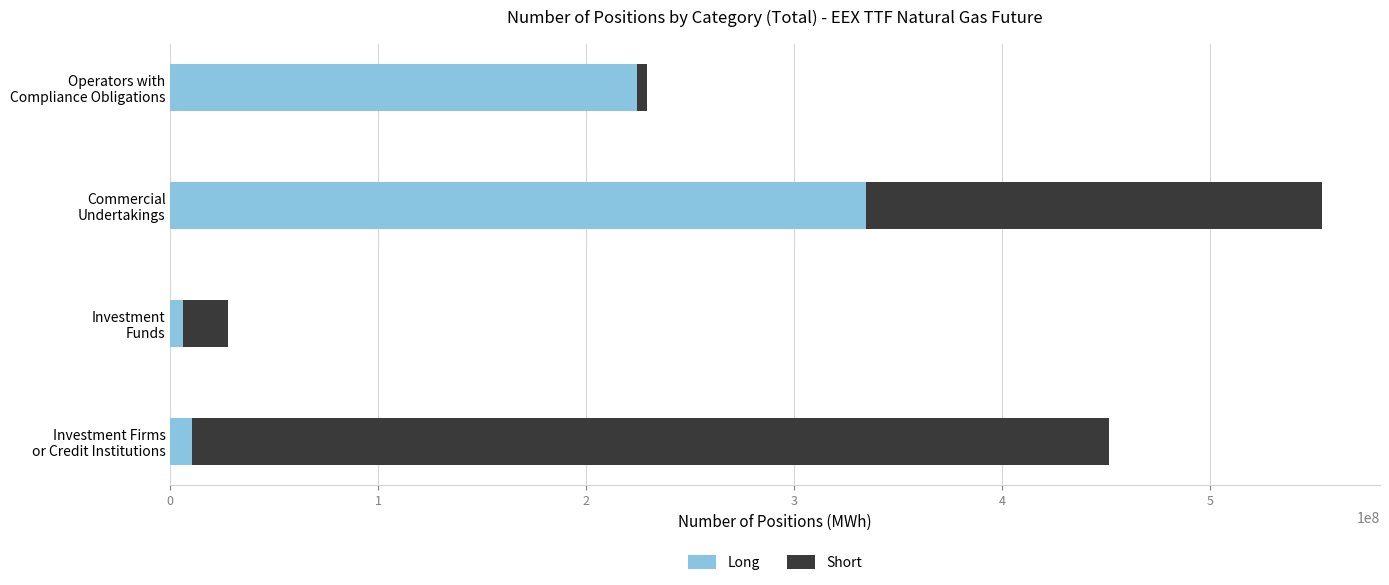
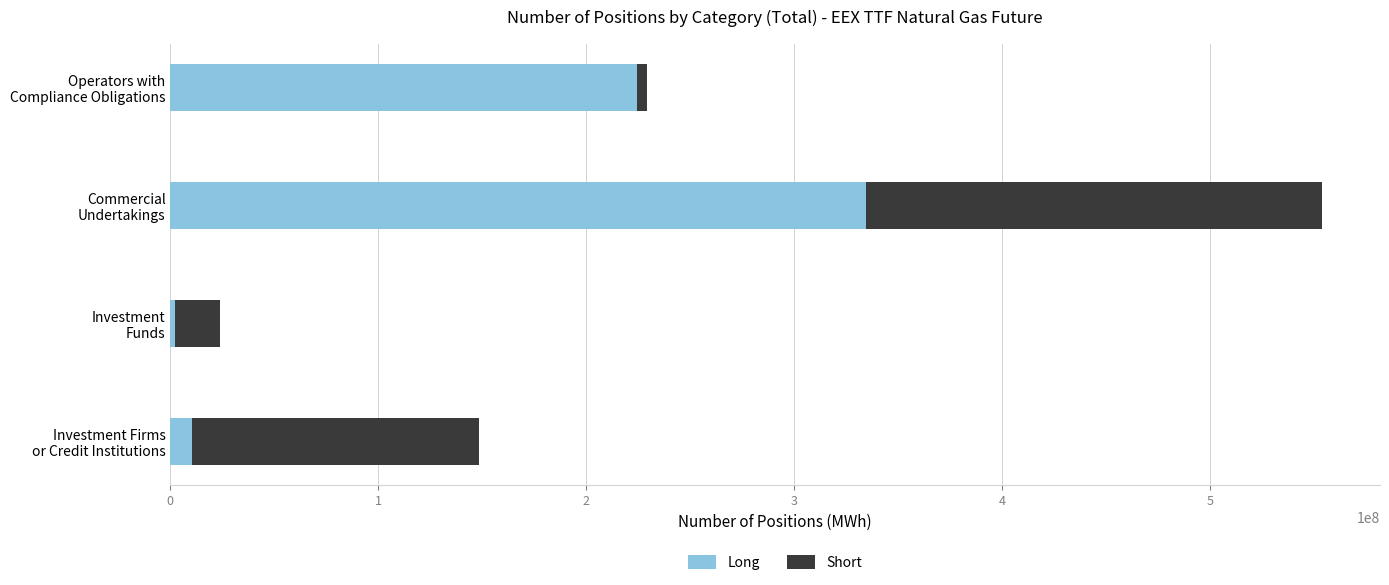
Long, Investment Funds: 6000000 -> 2000000
Short, Investment Firms or Credit Institutions: 441000000 -> 138000000
